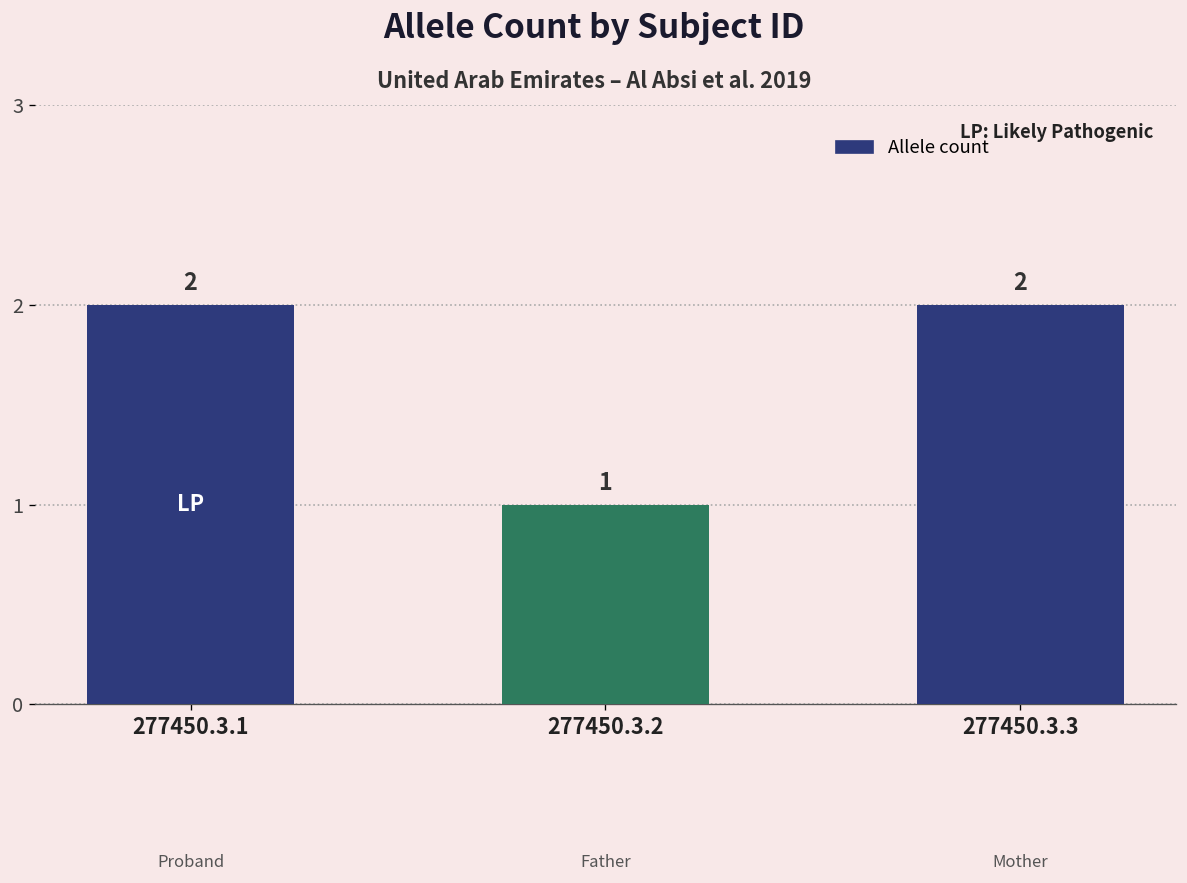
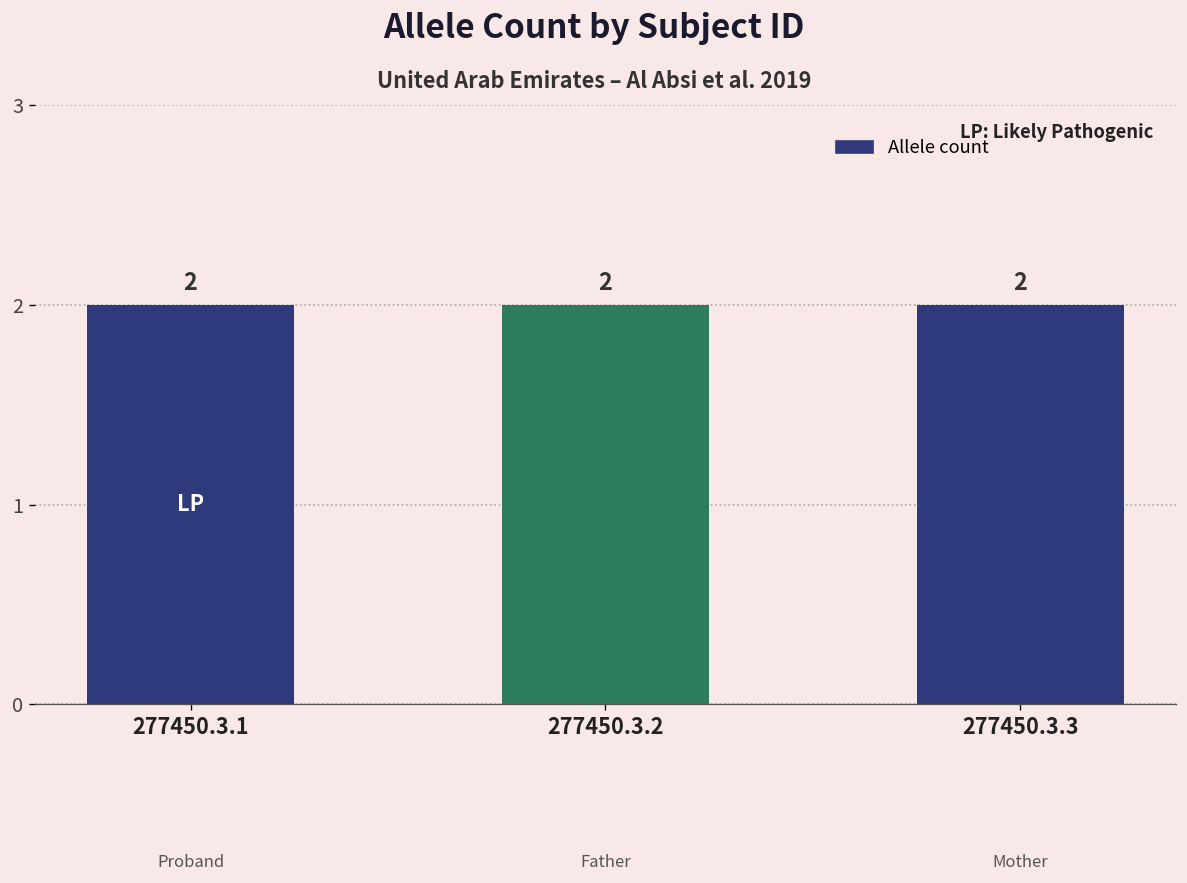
277450.3.2: 1 -> 2
